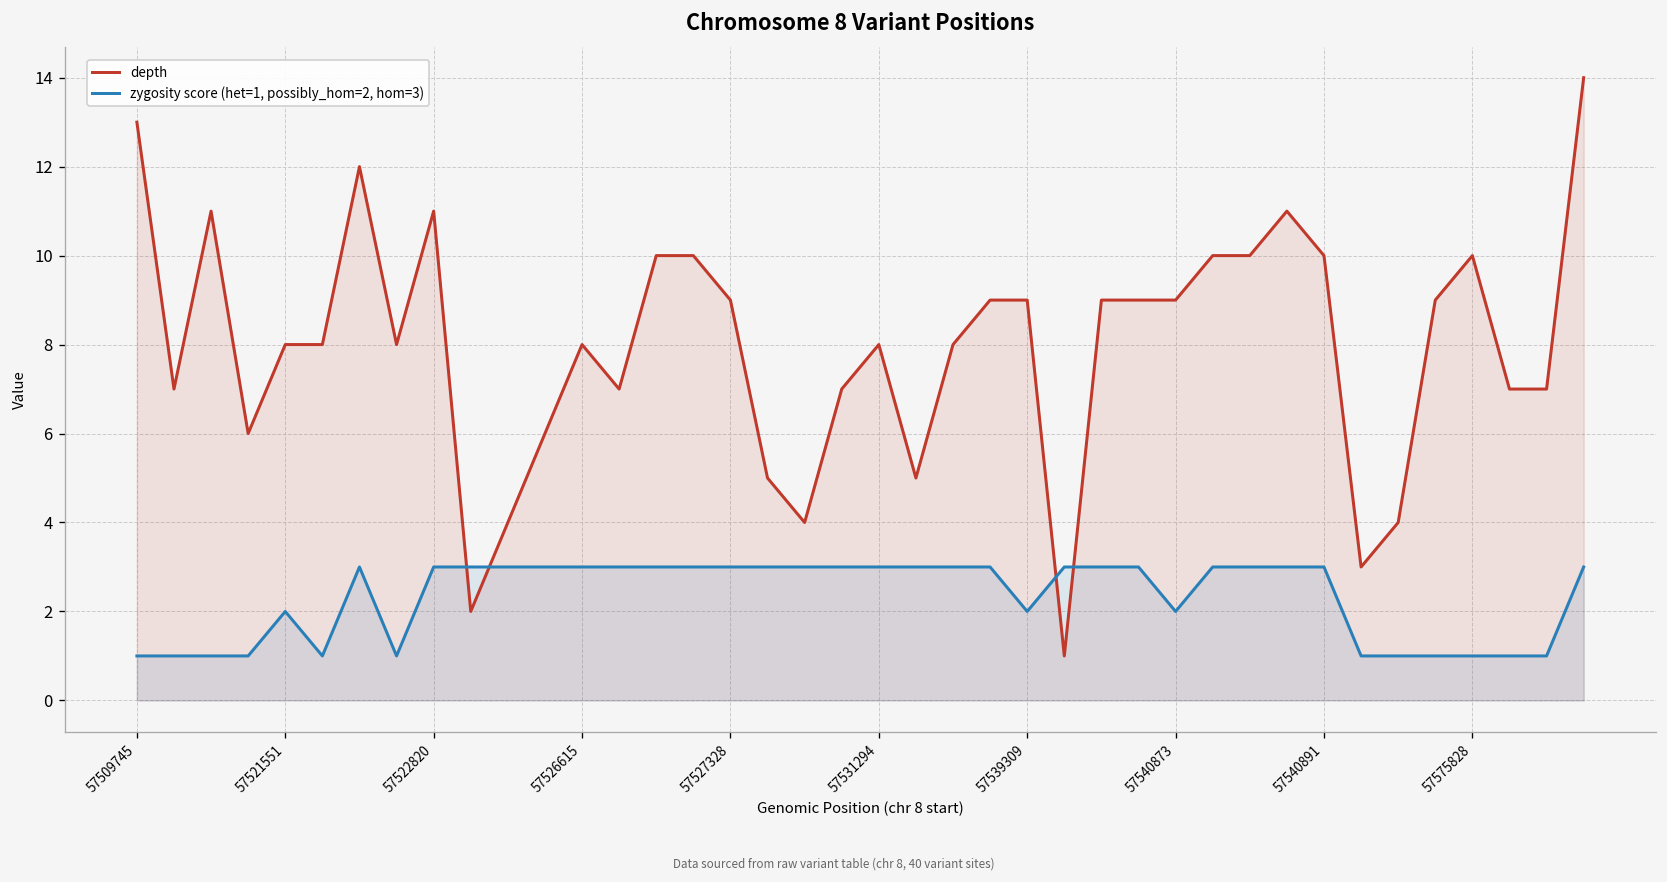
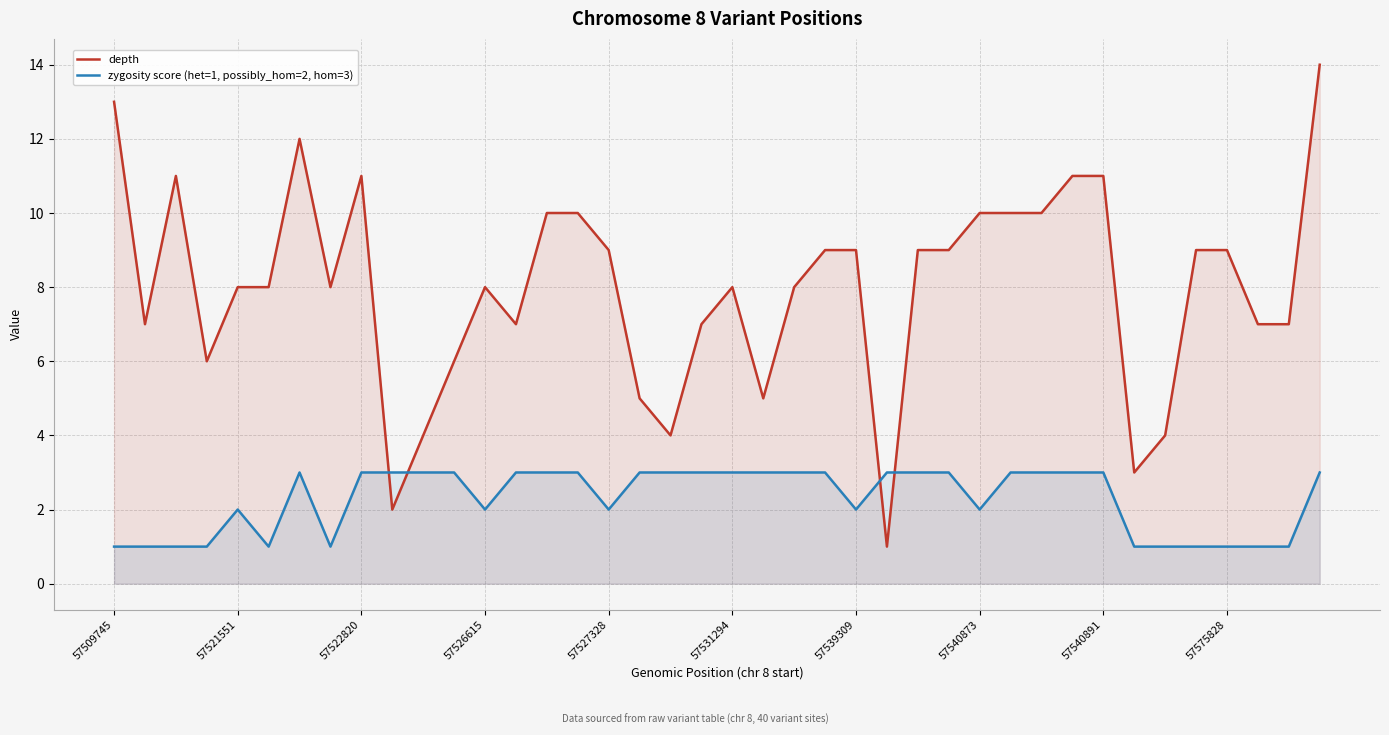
zygosity score (het=1, possibly_hom=2, hom=3), 57526615: 3 -> 2
zygosity score (het=1, possibly_hom=2, hom=3), 57527328: 3 -> 2
depth, 57540873: 9 -> 10
depth, 57540891: 10 -> 11
depth, 57575828: 10 -> 9
